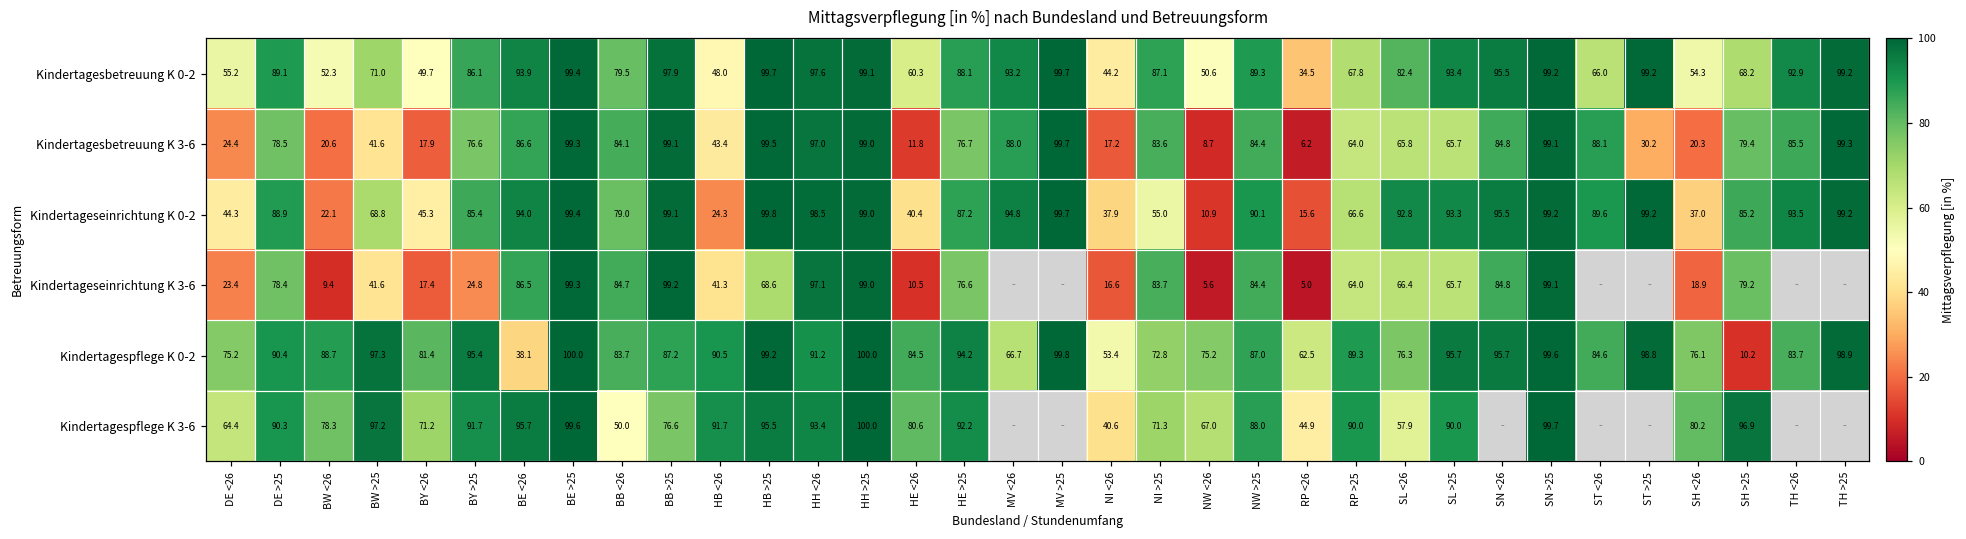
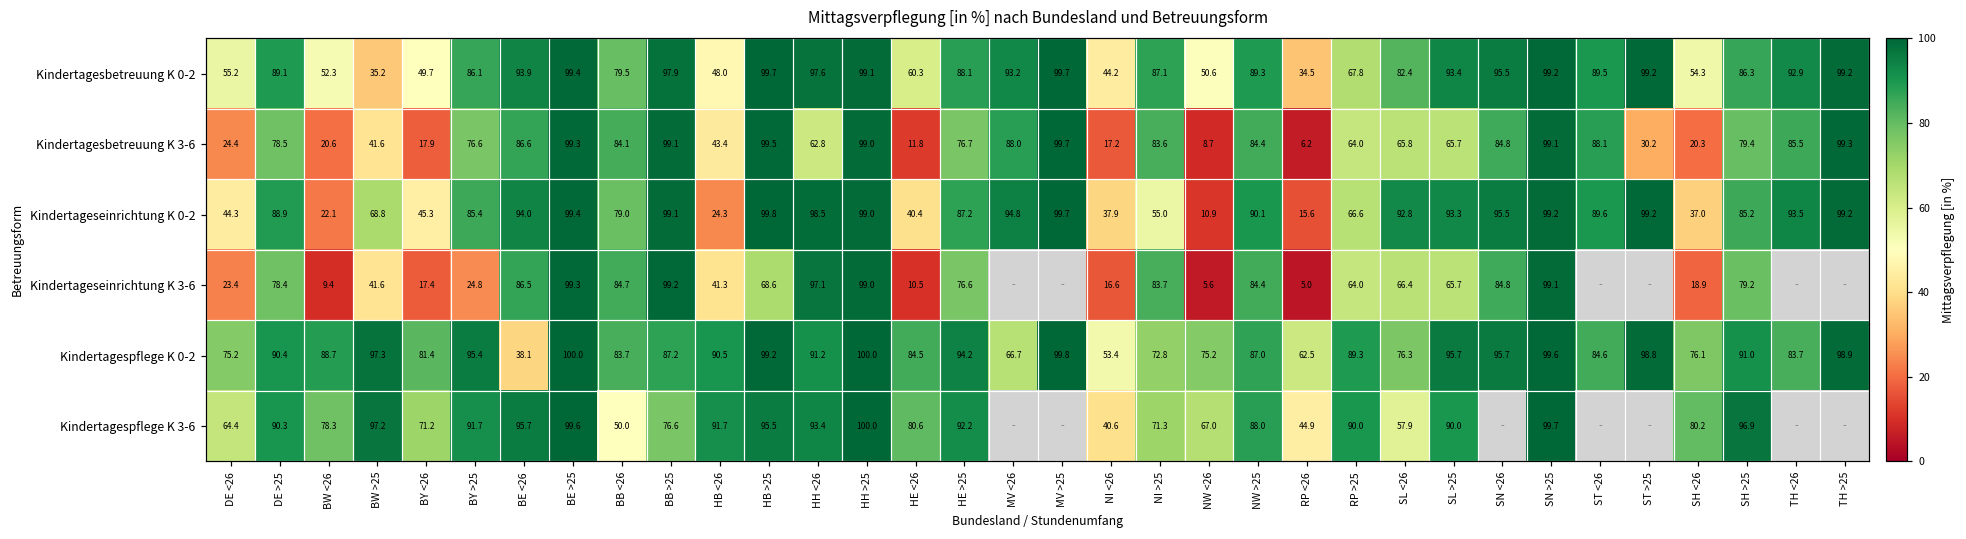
Kindertagesbetreuung K 0-2, BW >25: 71.0 -> 35.2
Kindertagesbetreuung K 0-2, ST <26: 66.0 -> 89.5
Kindertagesbetreuung K 0-2, SH >25: 68.2 -> 86.3
Kindertagesbetreuung K 3-6, HH <26: 97.0 -> 62.8
Kindertagespflege K 0-2, SH >25: 10.2 -> 91.0
